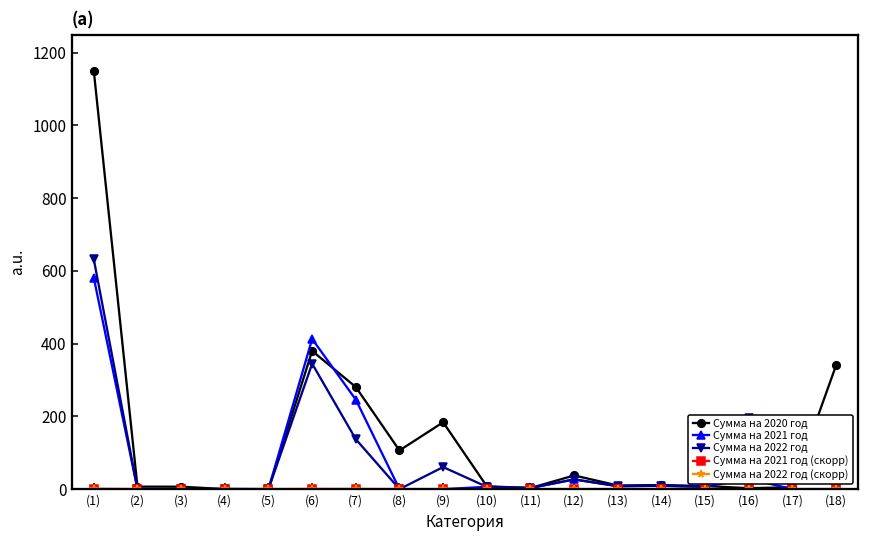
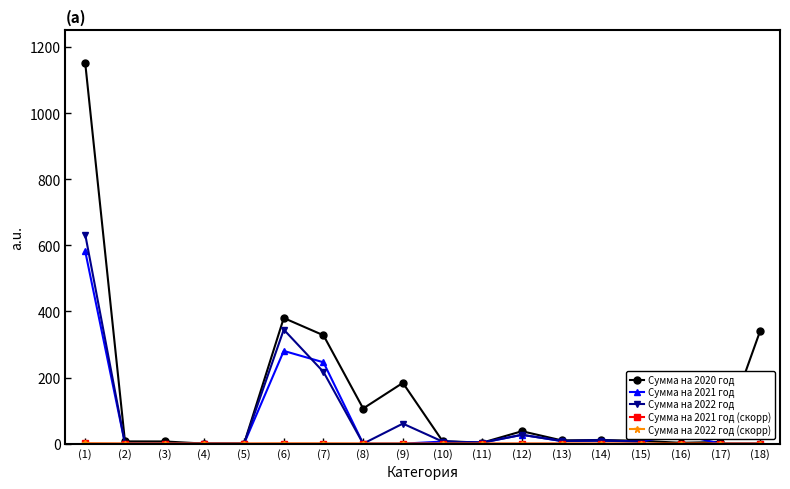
Сумма на 2021 год, (6): 410 -> 280
Сумма на 2020 год, (7): 280 -> 330
Сумма на 2022 год, (7): 140 -> 220
